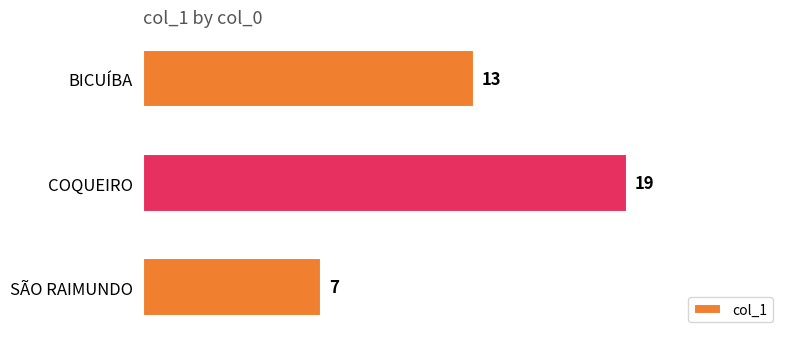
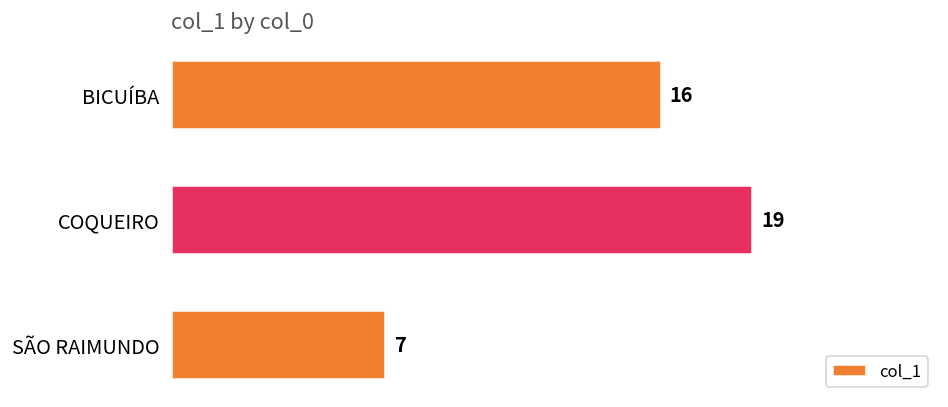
BICUÍBA: 13 -> 16
